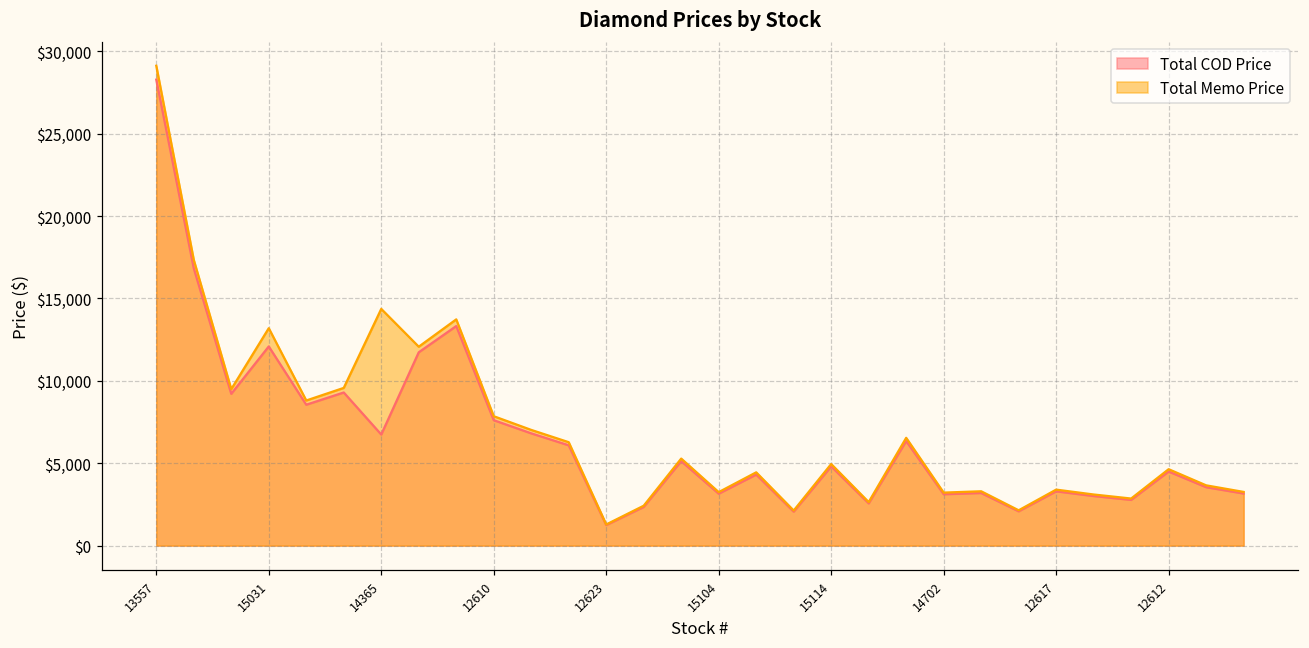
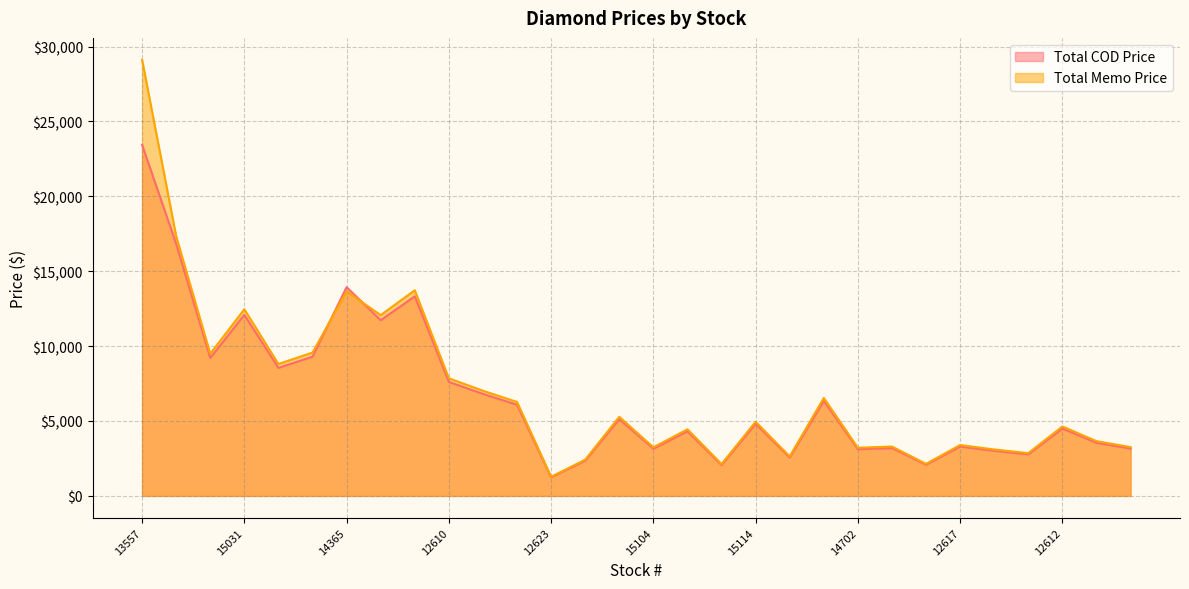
Total COD Price, 13557: $28,300 -> $23,400
Total Memo Price, 15031: $13,200 -> $12,500
Total COD Price, 14365: $6,700 -> $13,900
Total Memo Price, 14365: $14,400 -> $13,700
